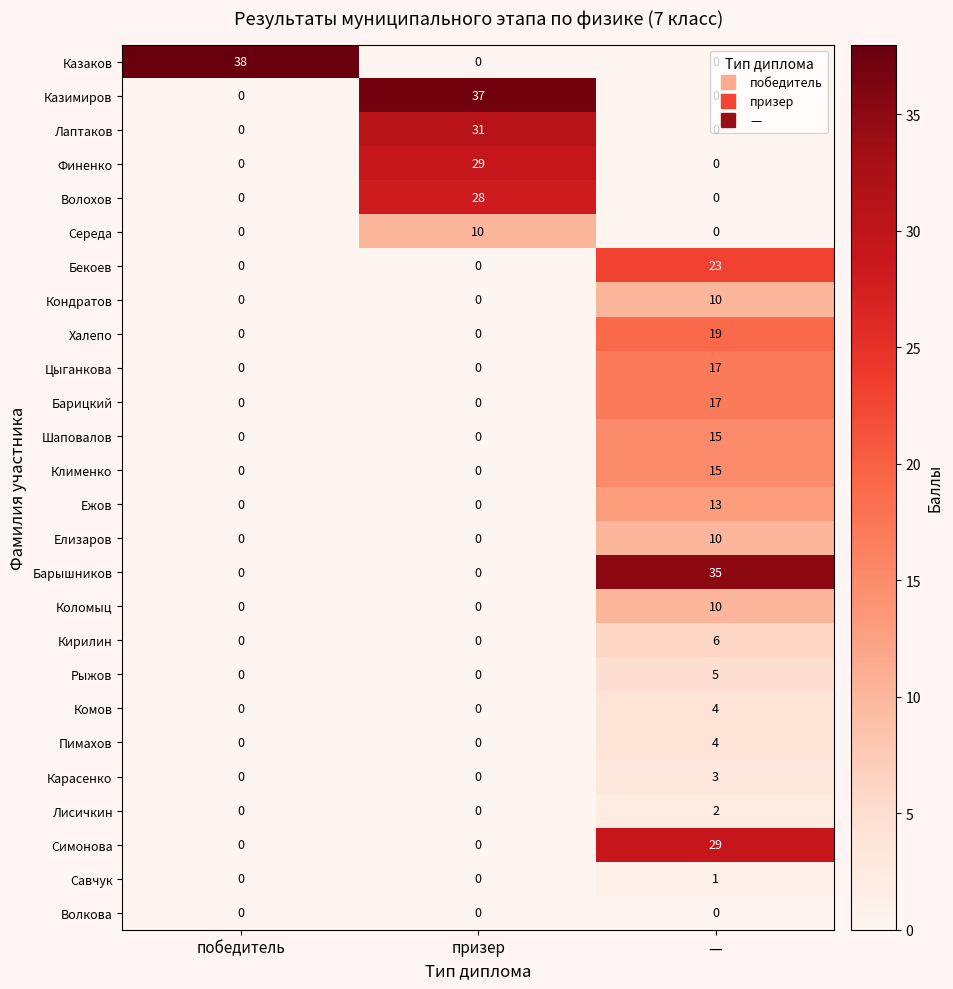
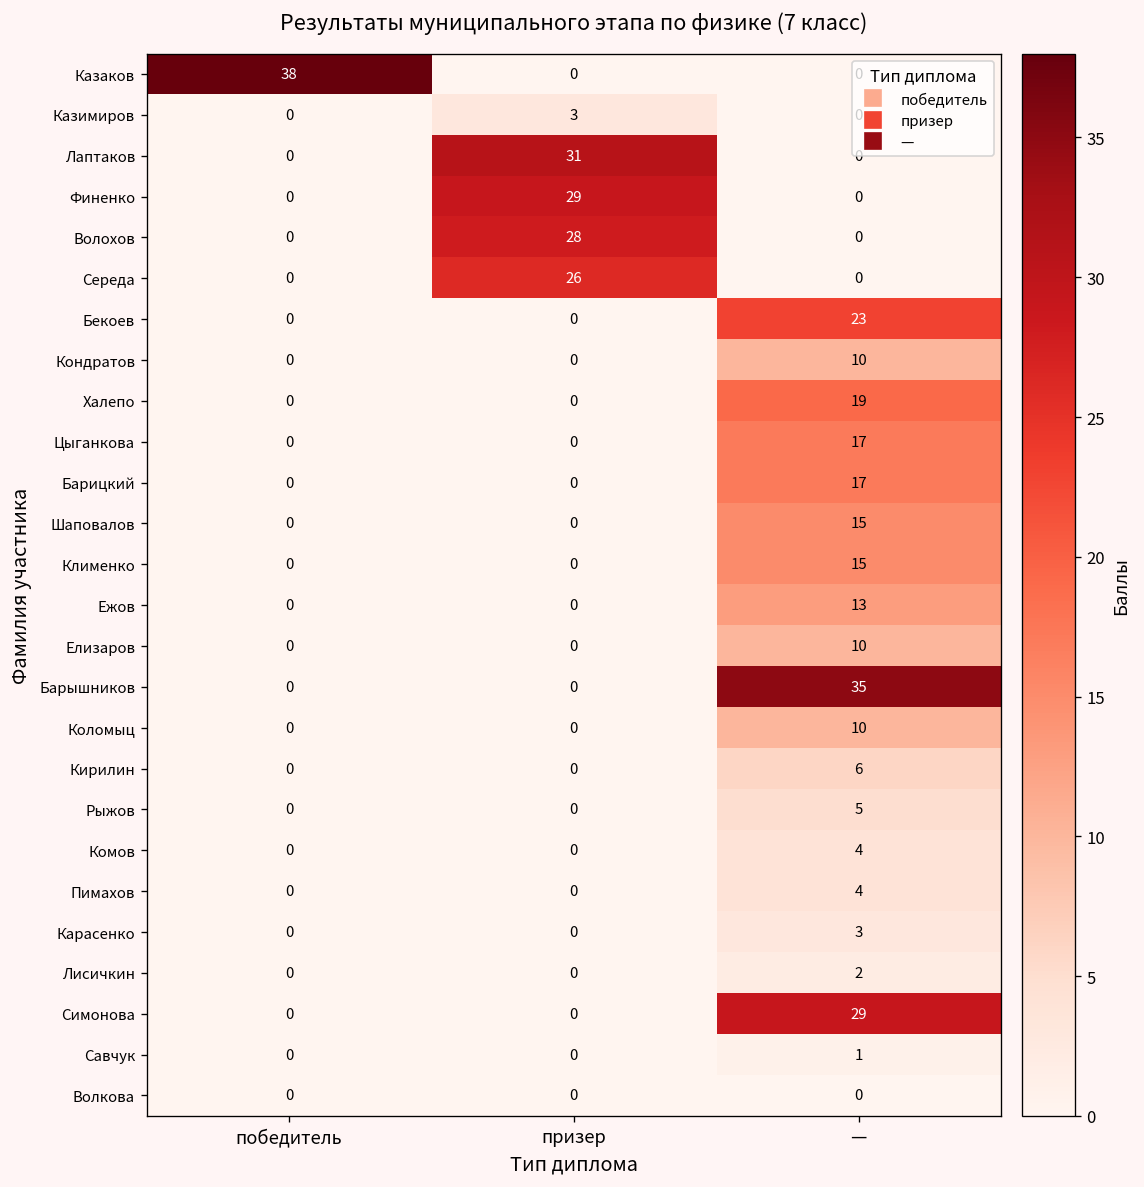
Казимиров, призер: 37 -> 3
Середа, призер: 10 -> 26
